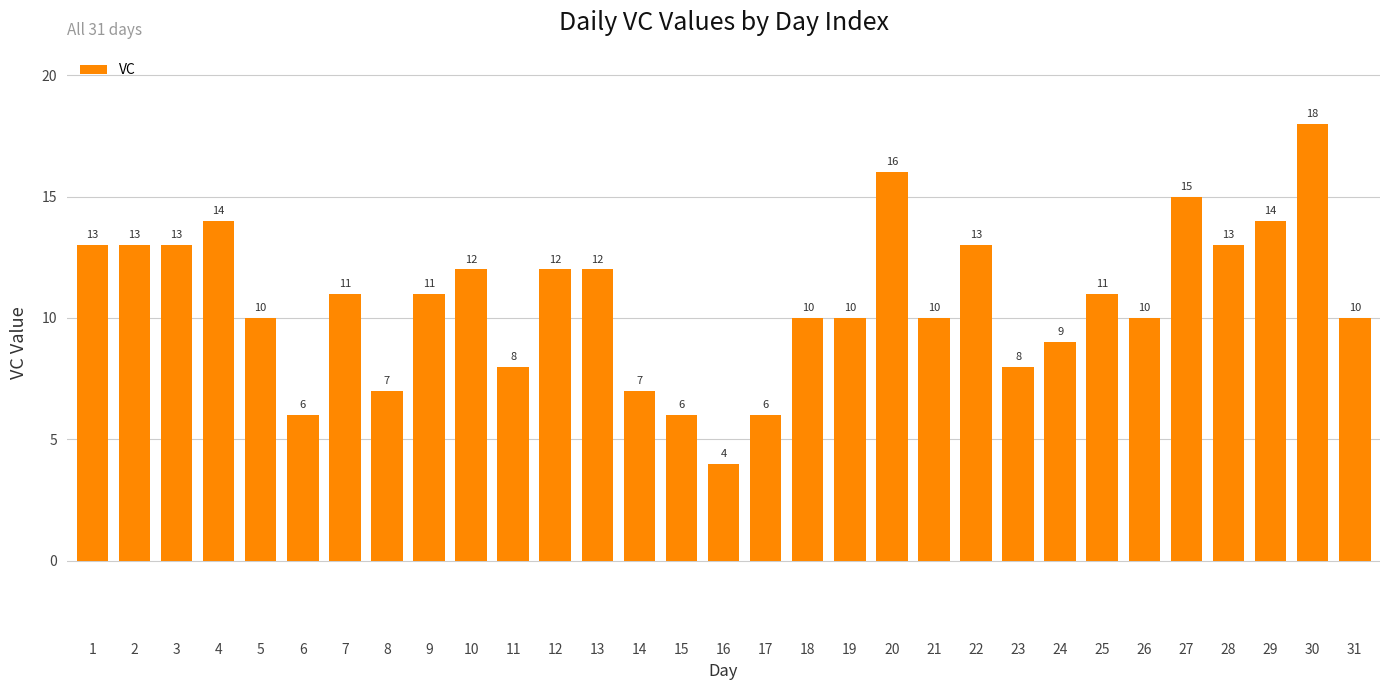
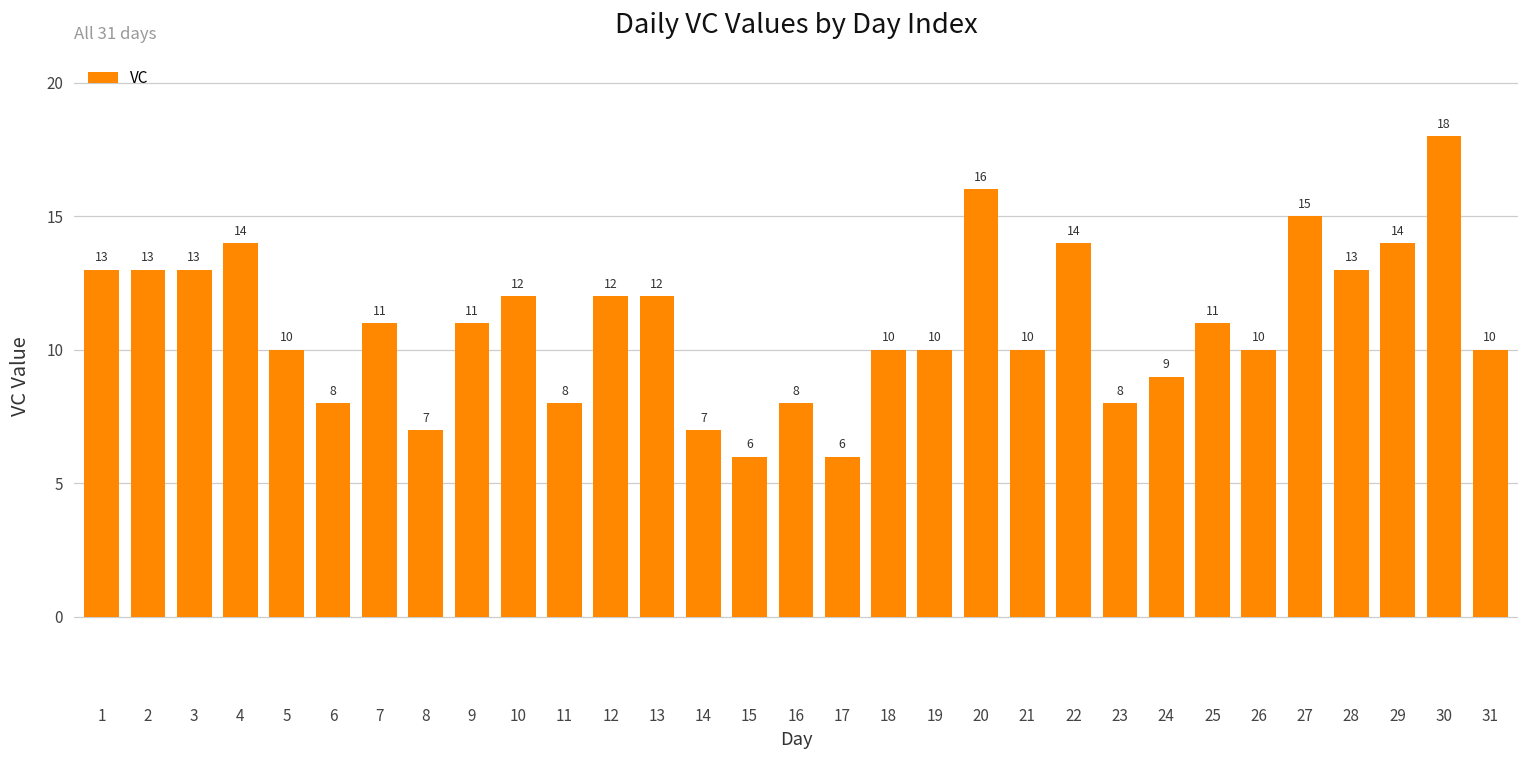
6: 6 -> 8
16: 4 -> 8
22: 13 -> 14
